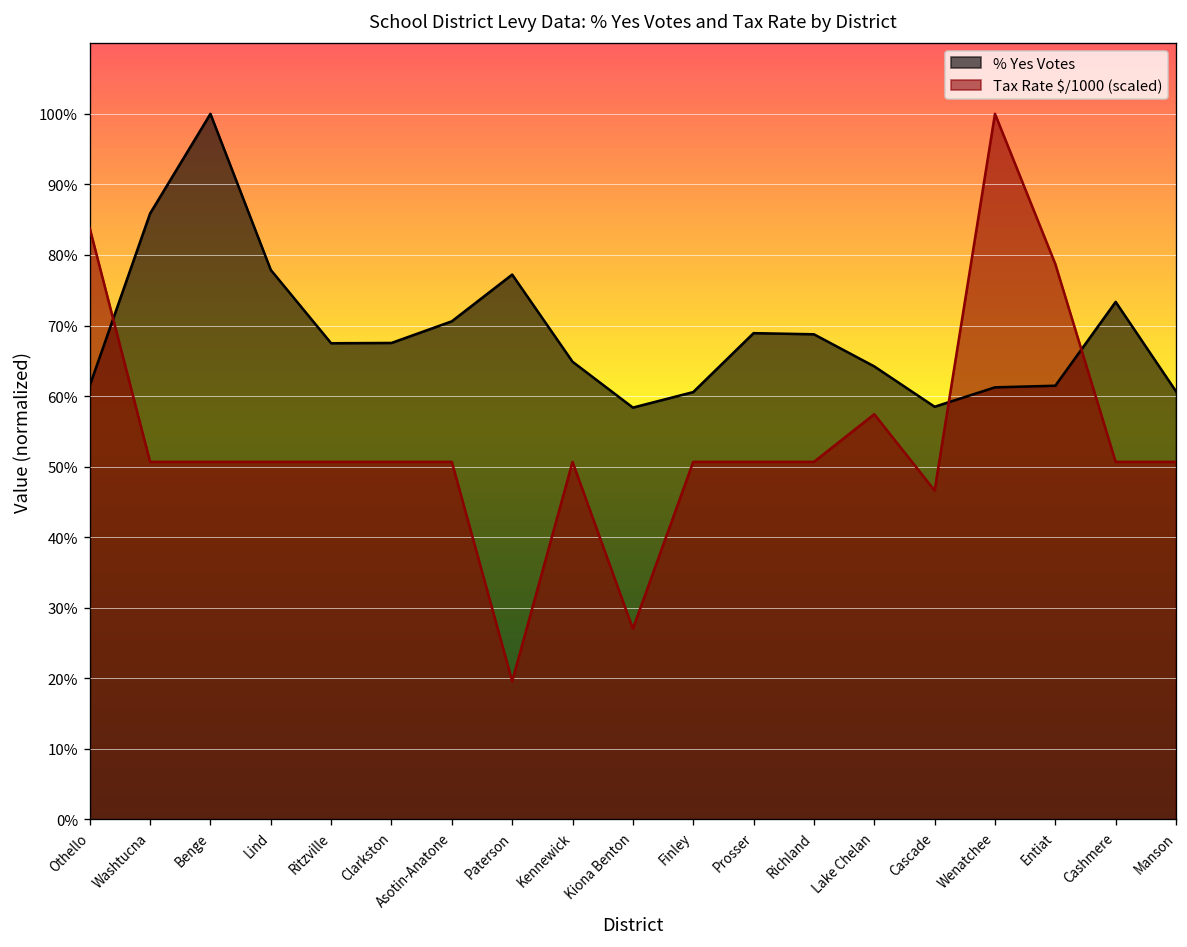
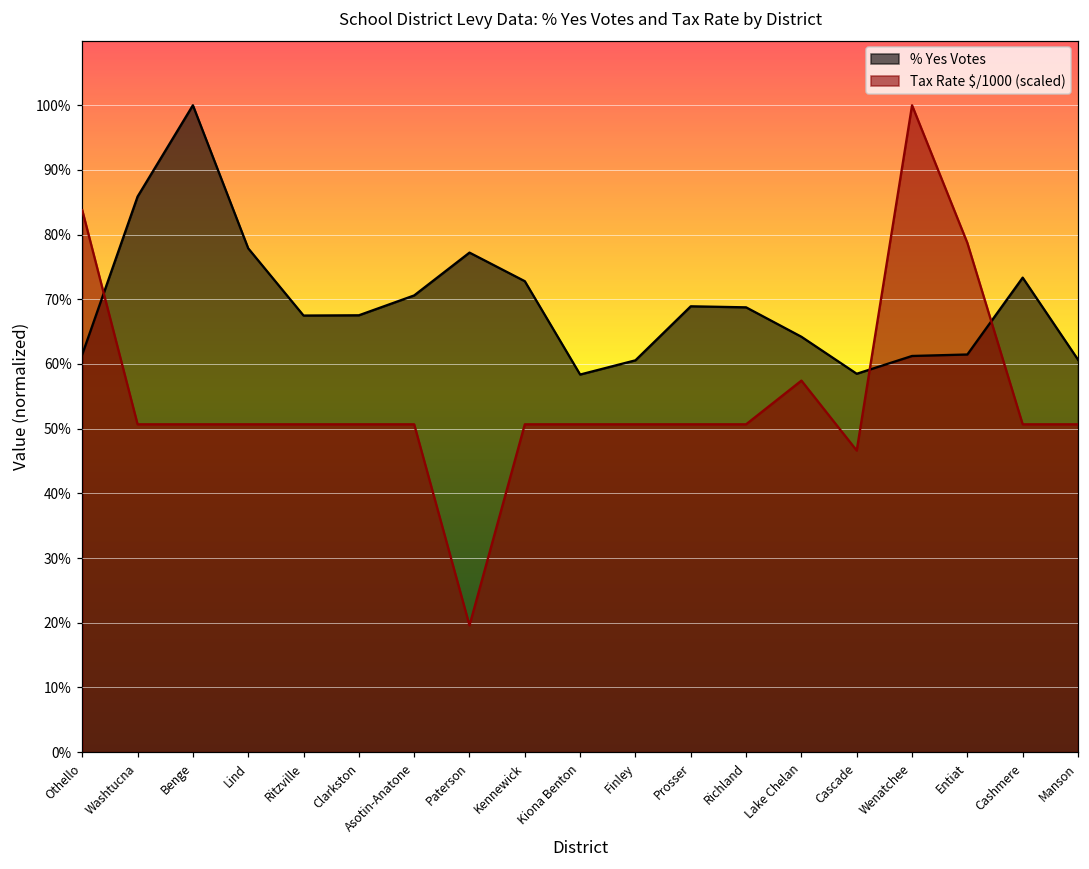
% Yes Votes, Kennewick: 65% -> 73%
Tax Rate $/1000 (scaled), Kiona Benton: 27% -> 51%
